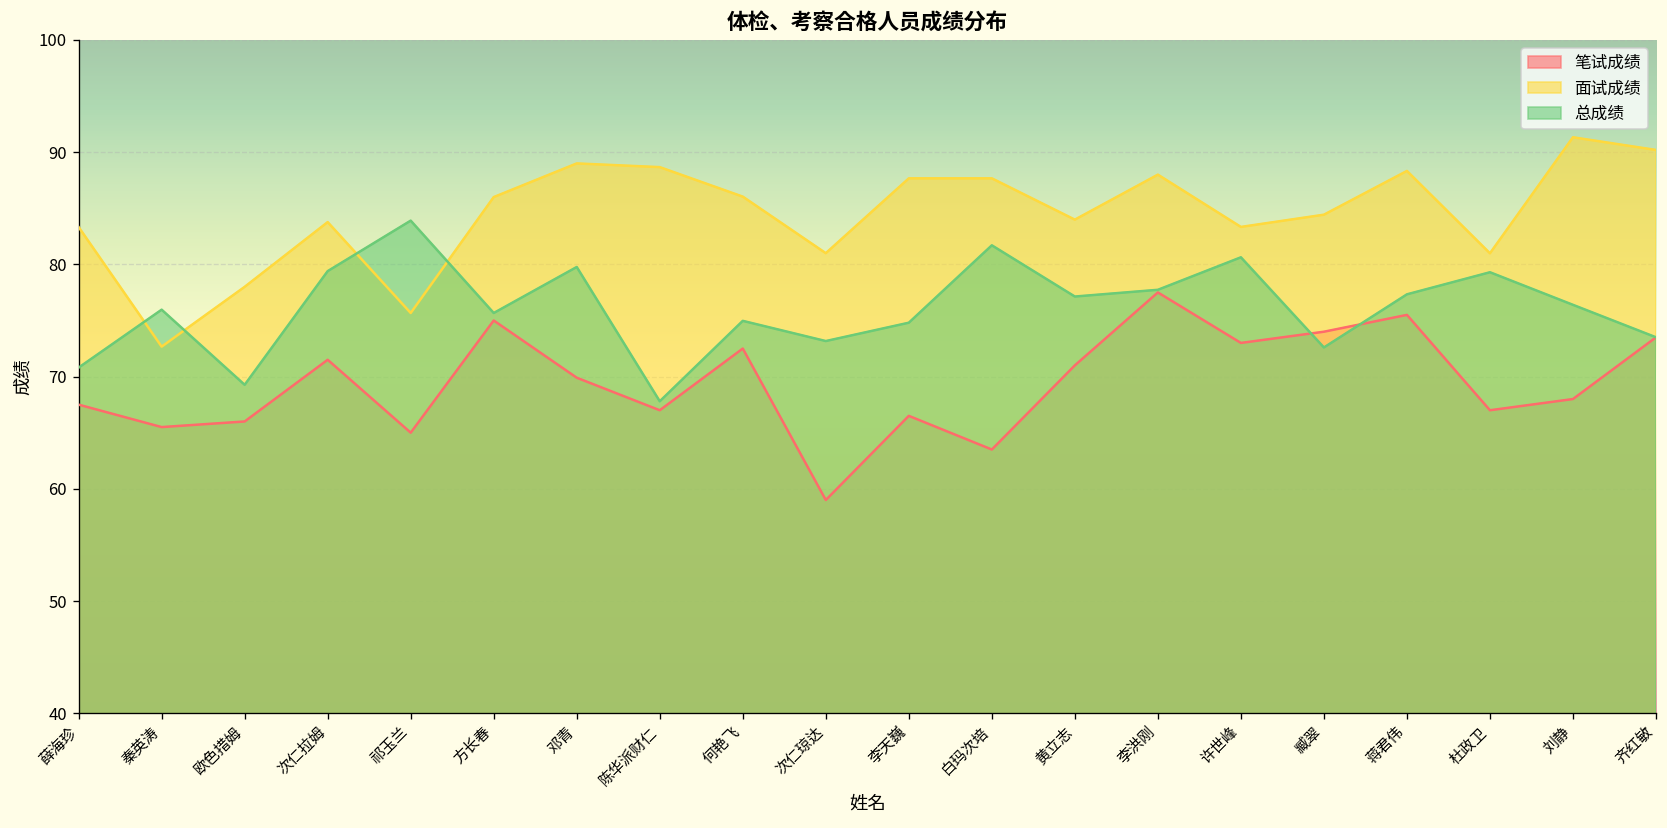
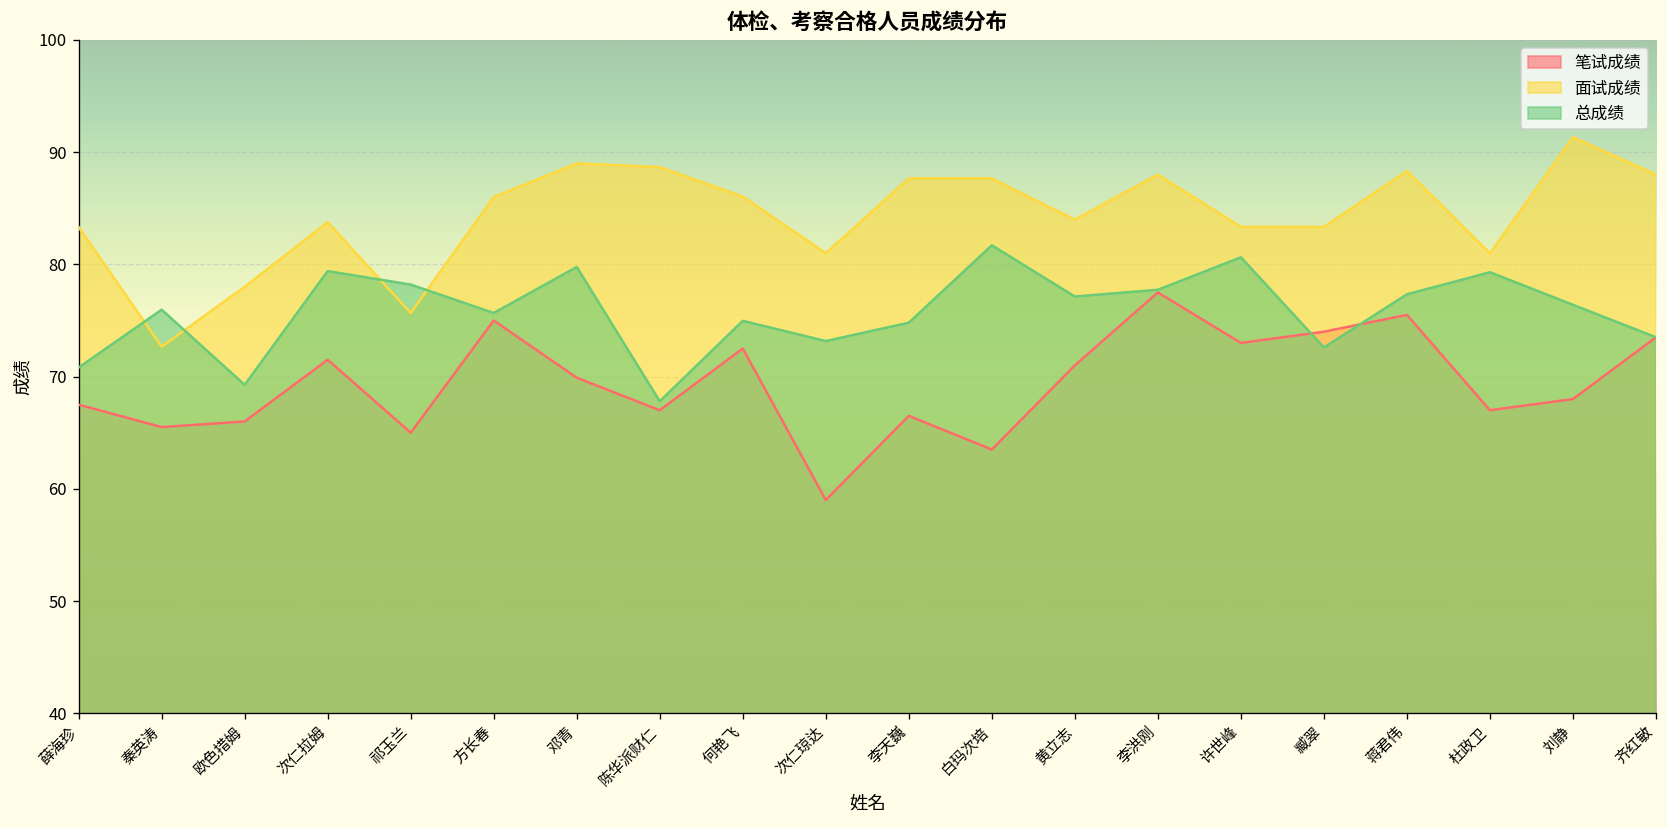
总成绩, 祁玉兰: 84 -> 78
面试成绩, 臧翠: 84 -> 83
面试成绩, 齐红敏: 90 -> 88
